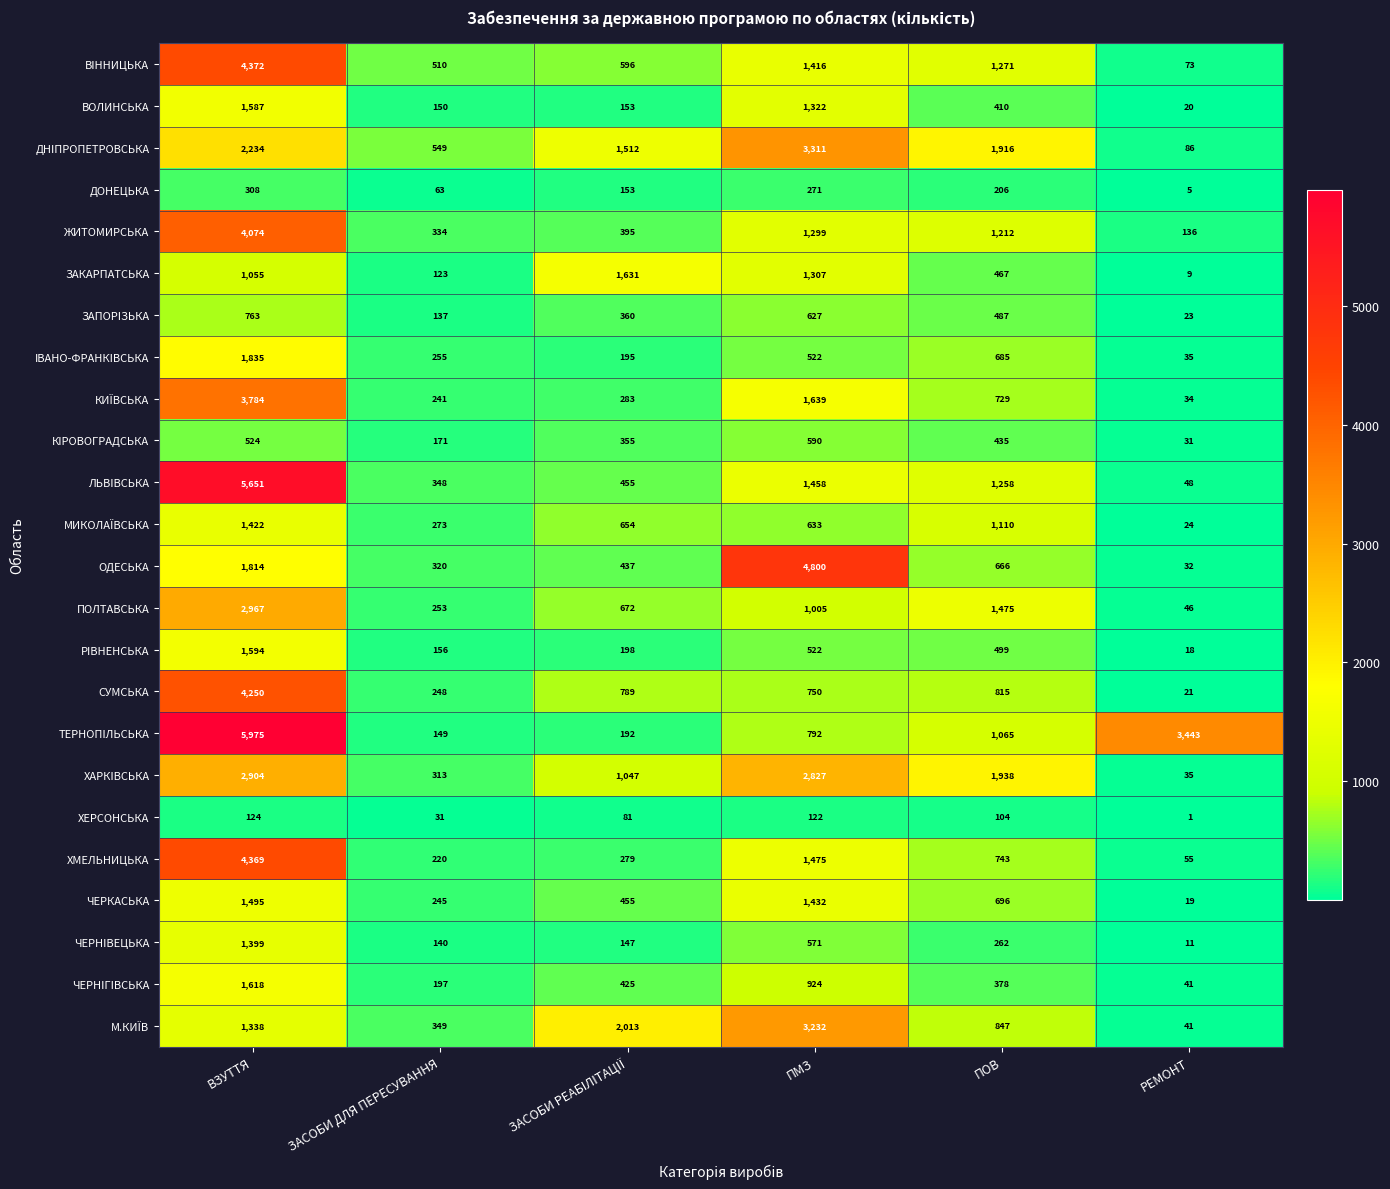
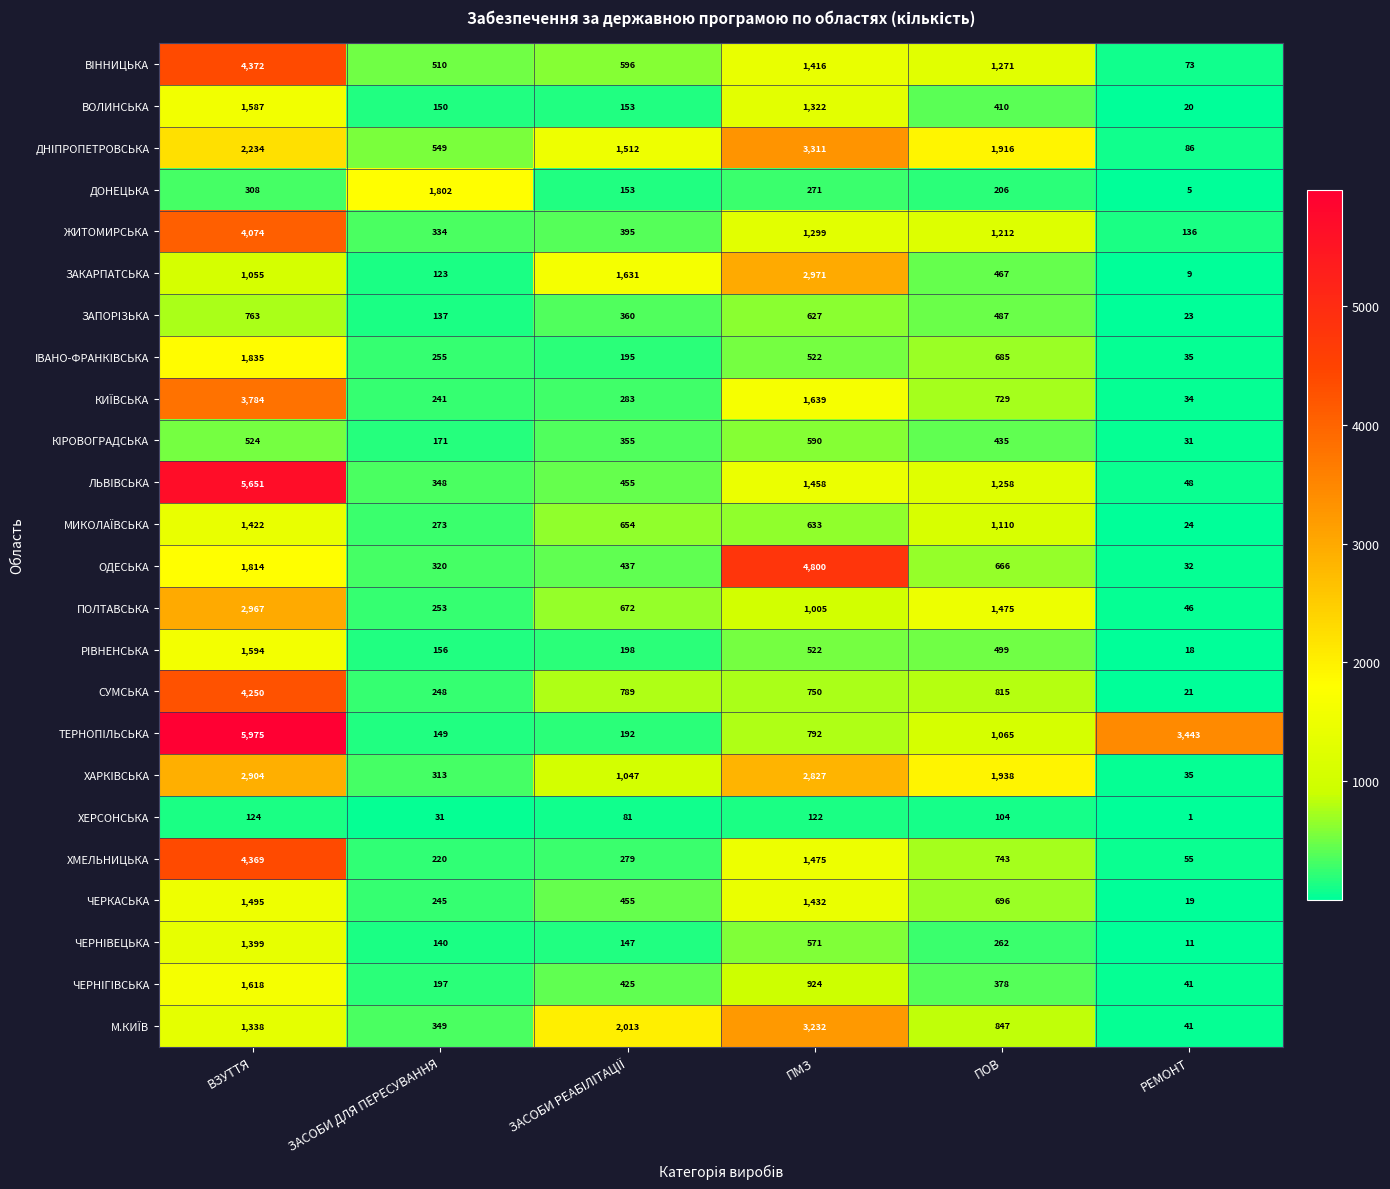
ДОНЕЦЬКА, ЗАСОБИ ДЛЯ ПЕРЕСУВАННЯ: 63 -> 1,802
ЗАКАРПАТСЬКА, ПМЗ: 1,307 -> 2,971
